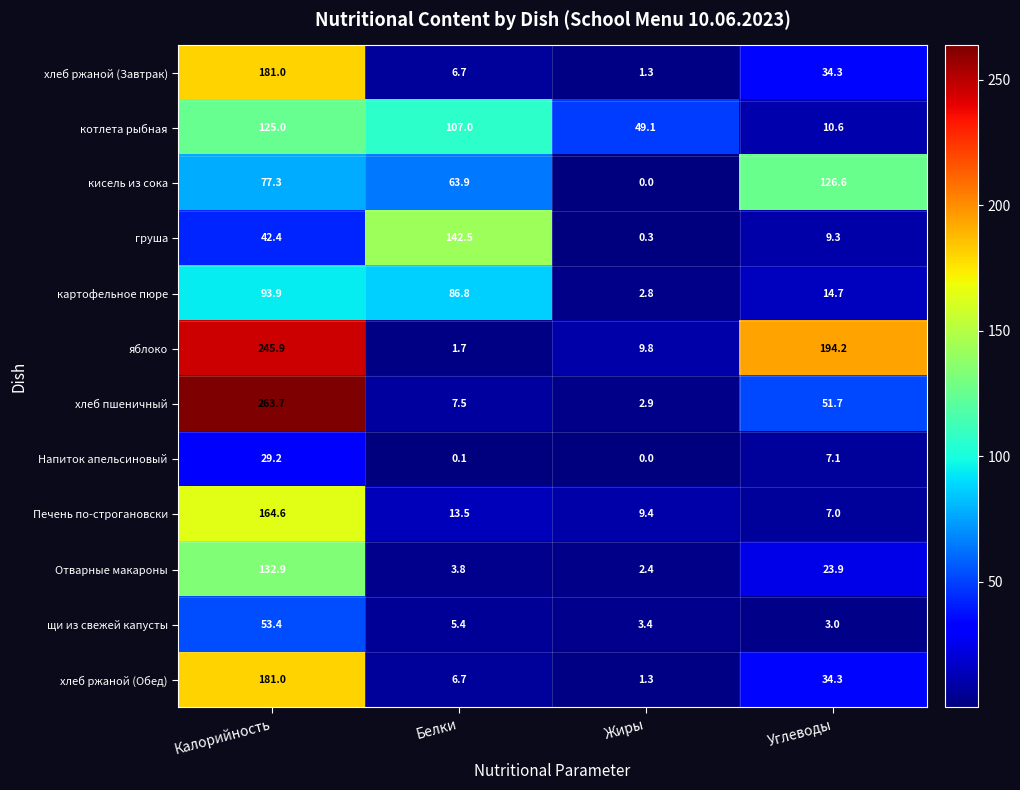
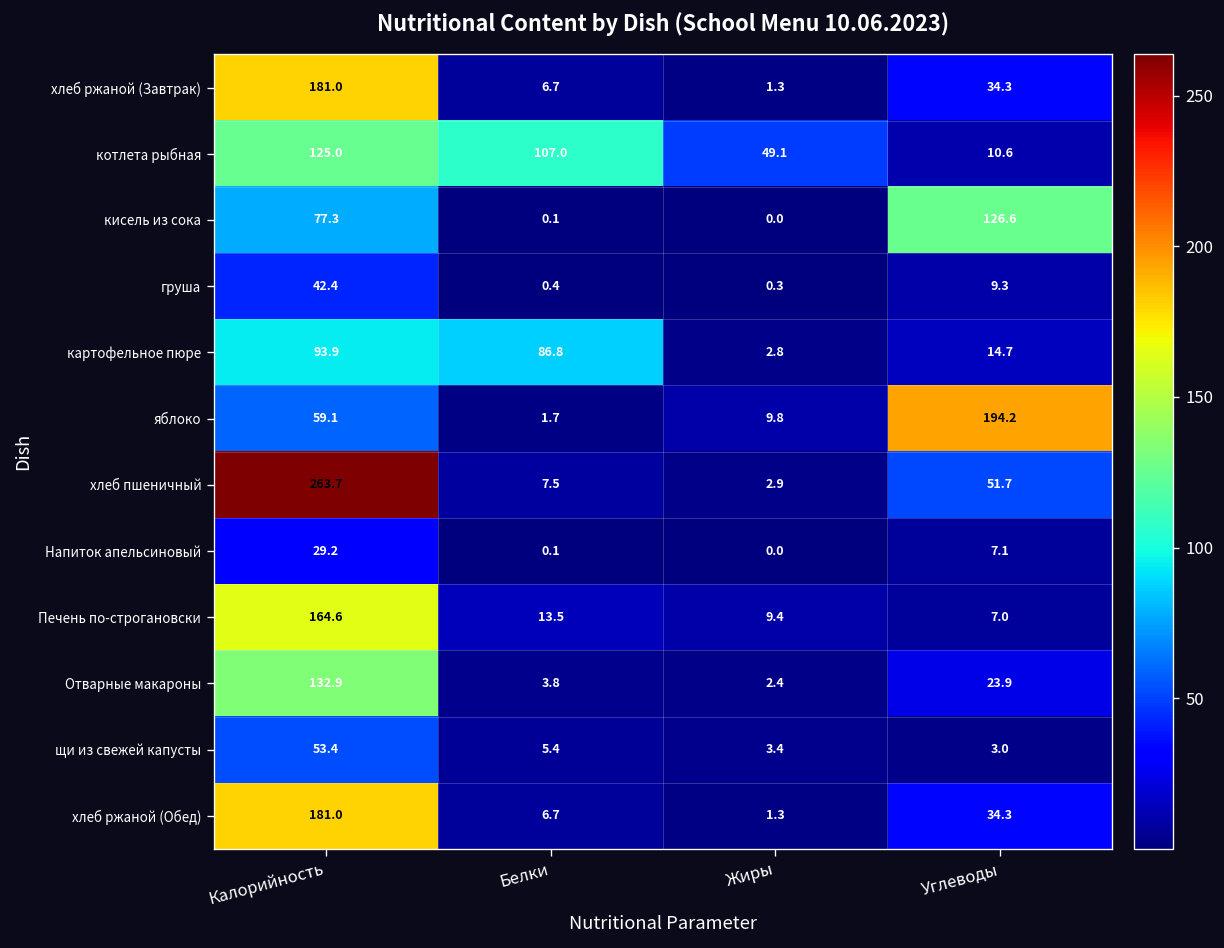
кисель из сока, Белки: 63.9 -> 0.1
груша, Белки: 142.5 -> 0.4
яблоко, Калорийность: 245.9 -> 59.1
